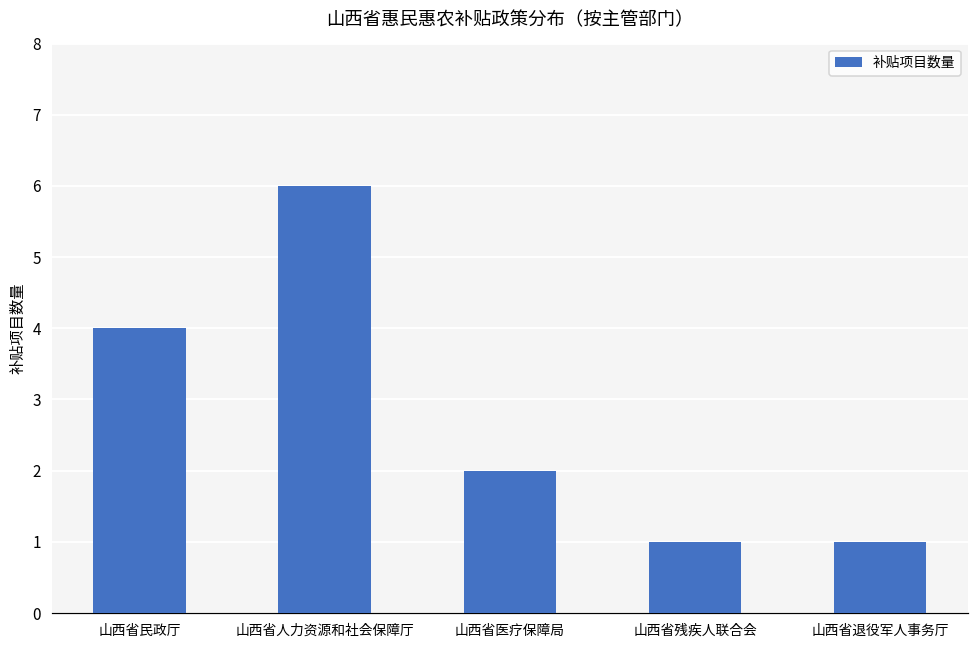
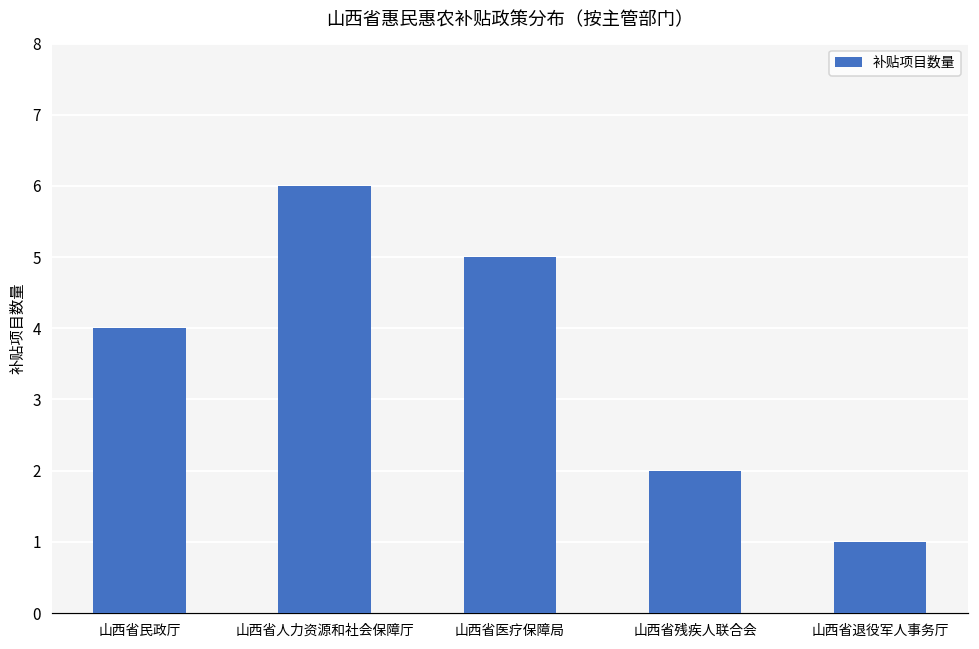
山西省医疗保障局: 2 -> 5
山西省残疾人联合会: 1 -> 2
